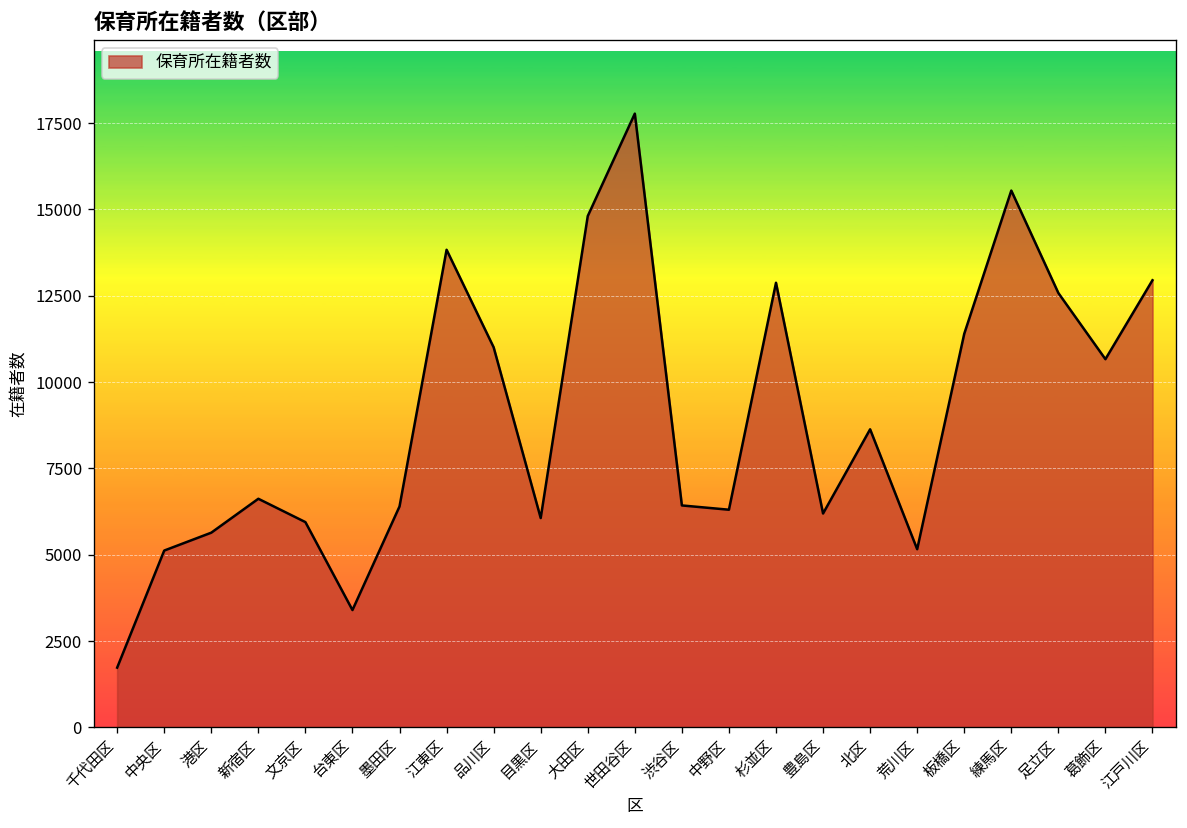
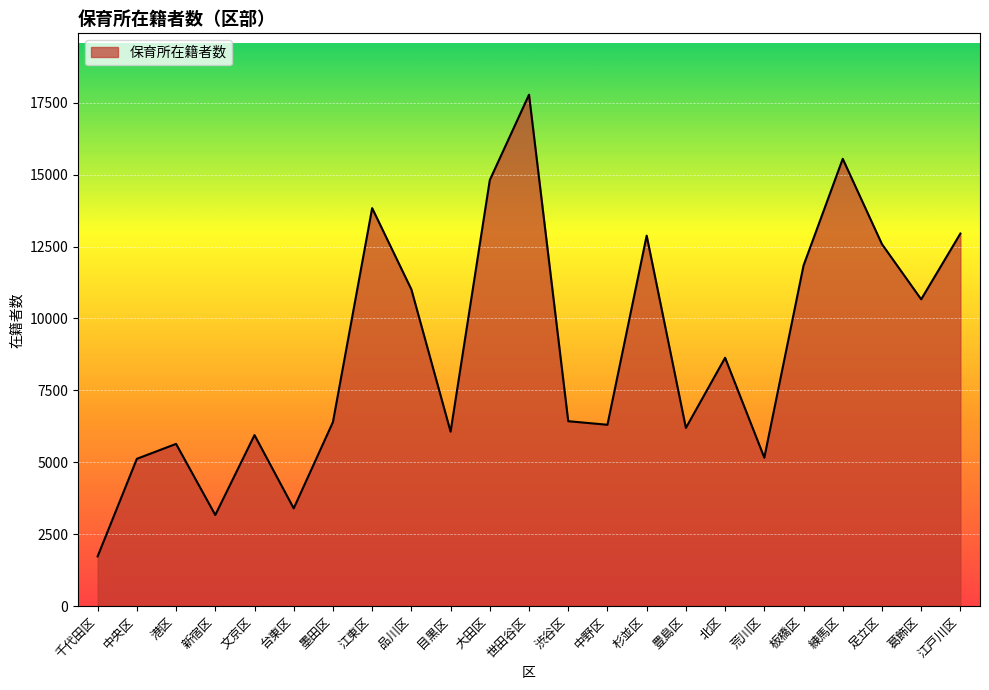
新宿区: 6600 -> 3200
板橋区: 11400 -> 11800
